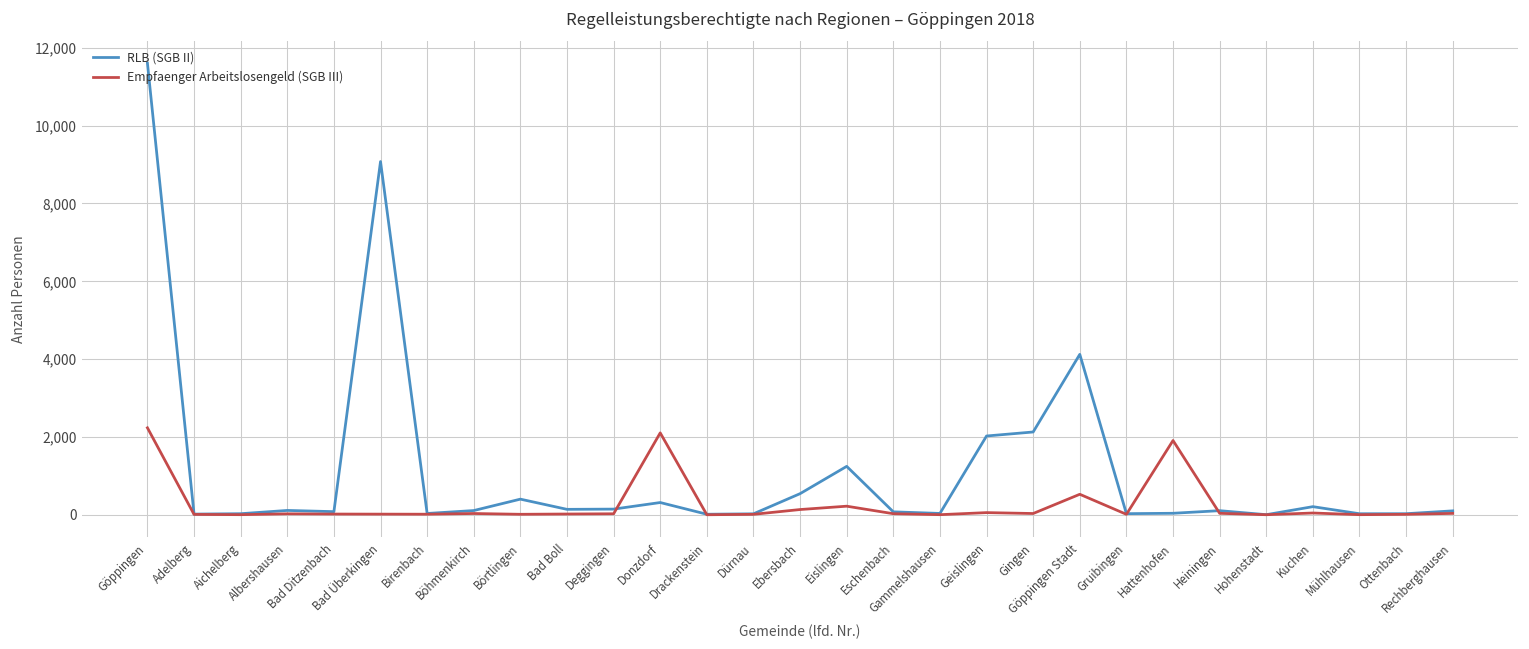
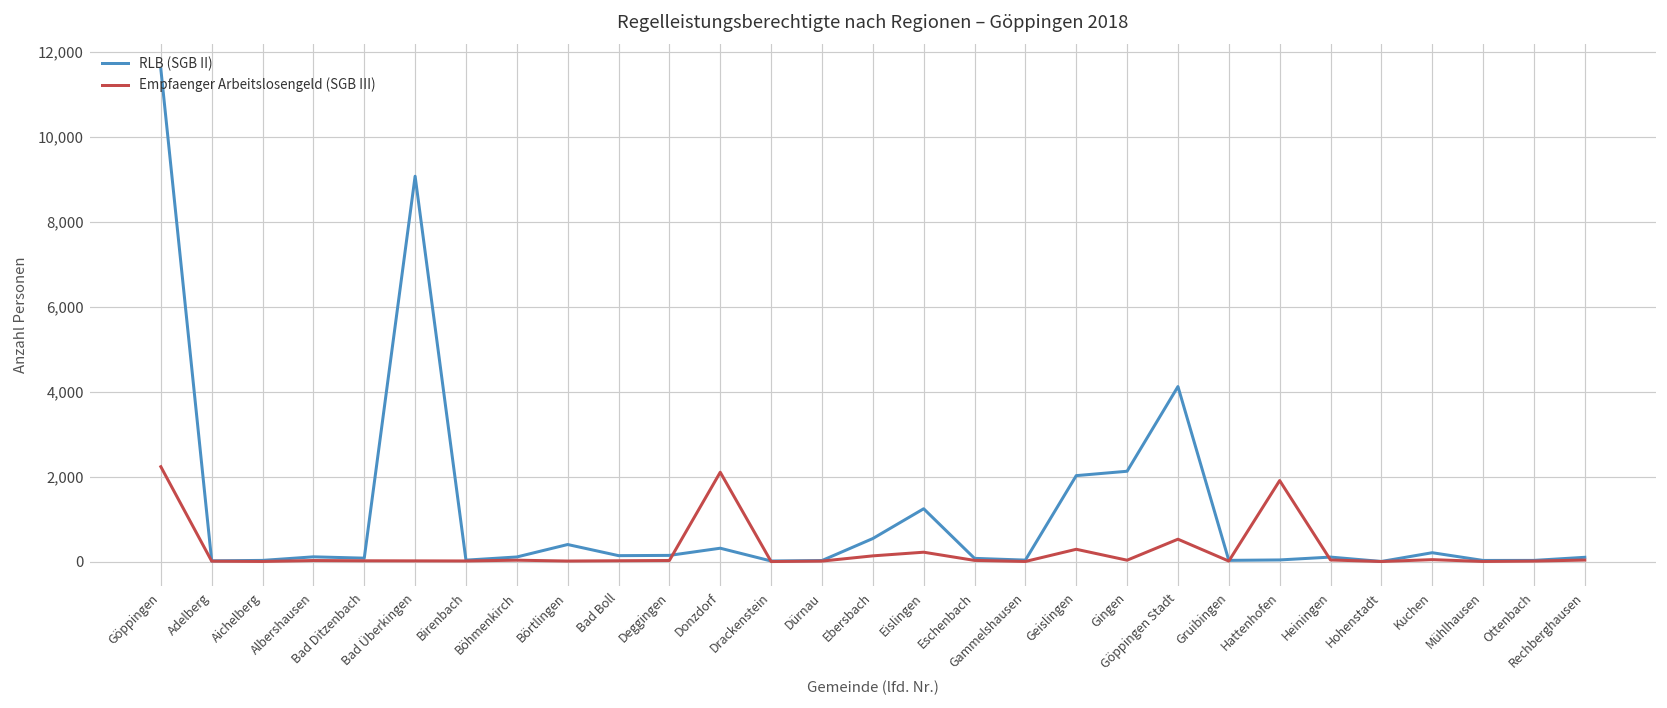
Empfaenger Arbeitslosengeld (SGB III), Geislingen: 100 -> 300
